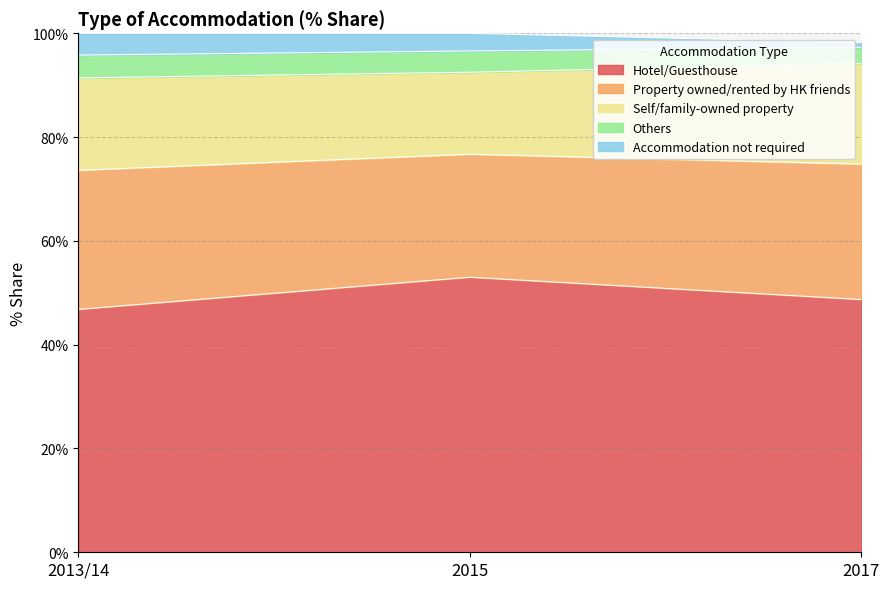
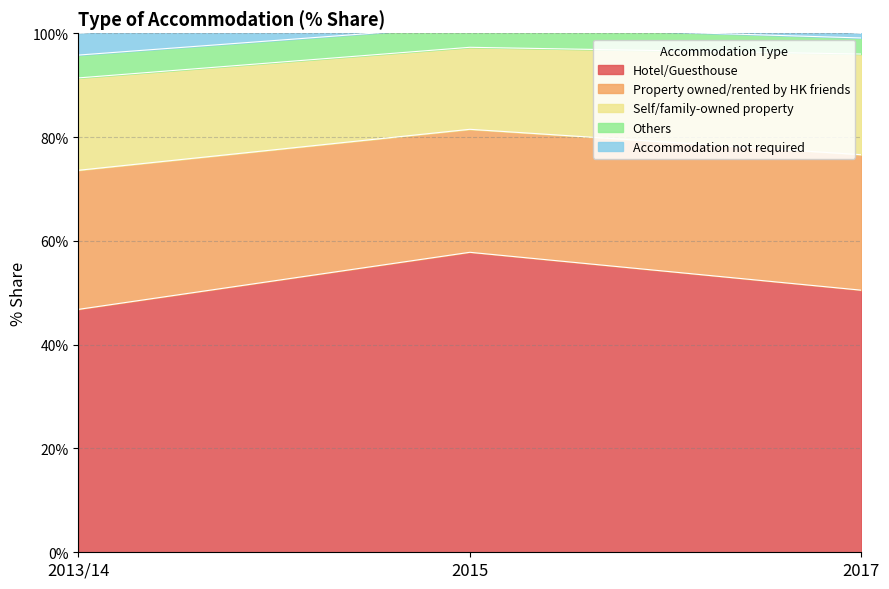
Hotel/Guesthouse, 2015: 53% -> 58%
Hotel/Guesthouse, 2017: 49% -> 51%
